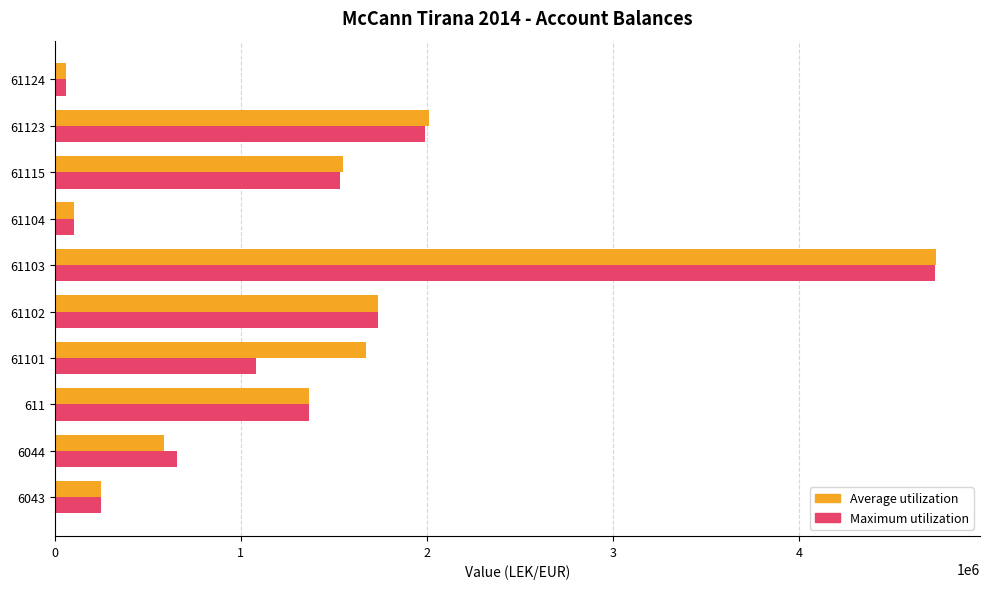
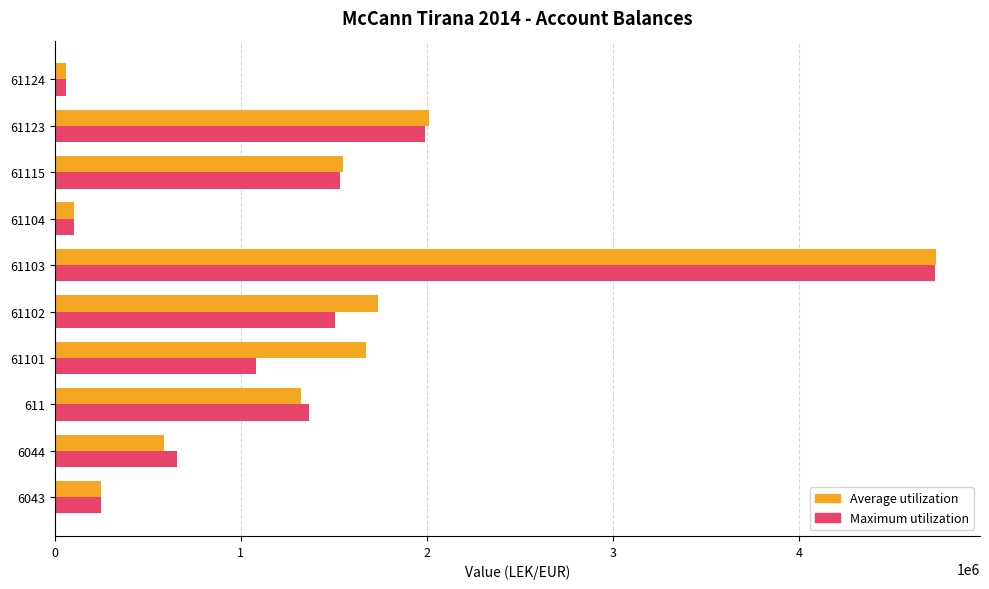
Maximum utilization, 61102: 1740000 -> 1510000
Average utilization, 611: 1370000 -> 1320000
